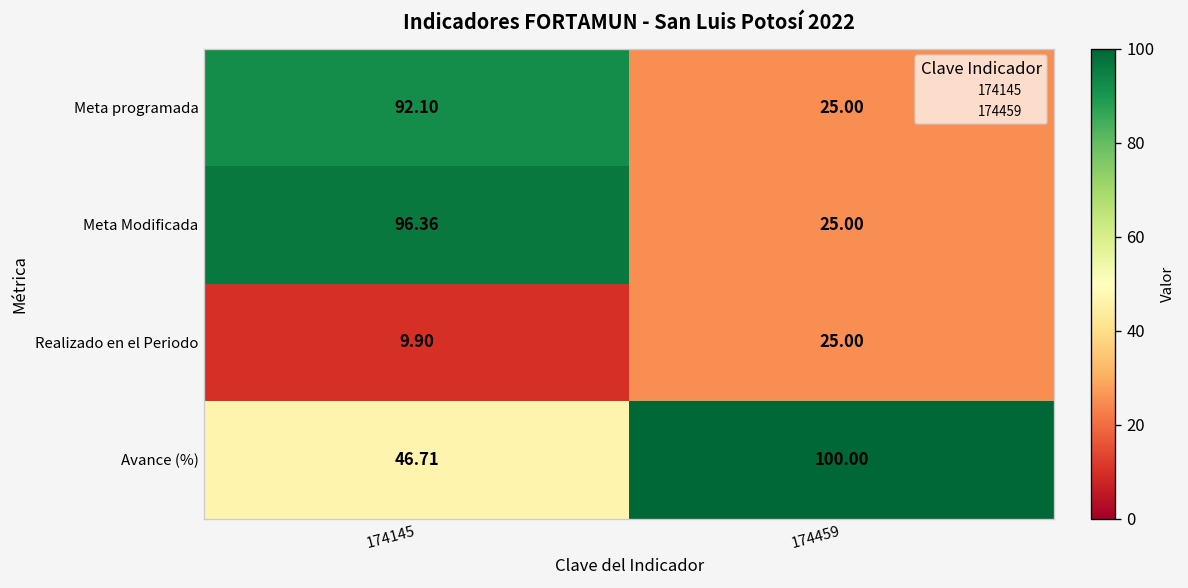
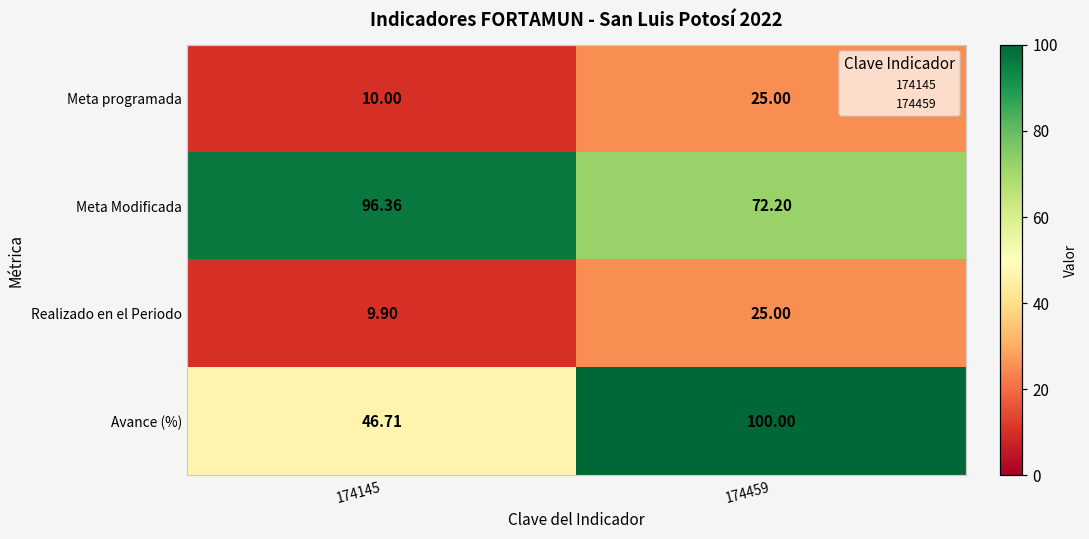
Meta programada, 174145: 92.10 -> 10.00
Meta Modificada, 174459: 25.00 -> 72.20
